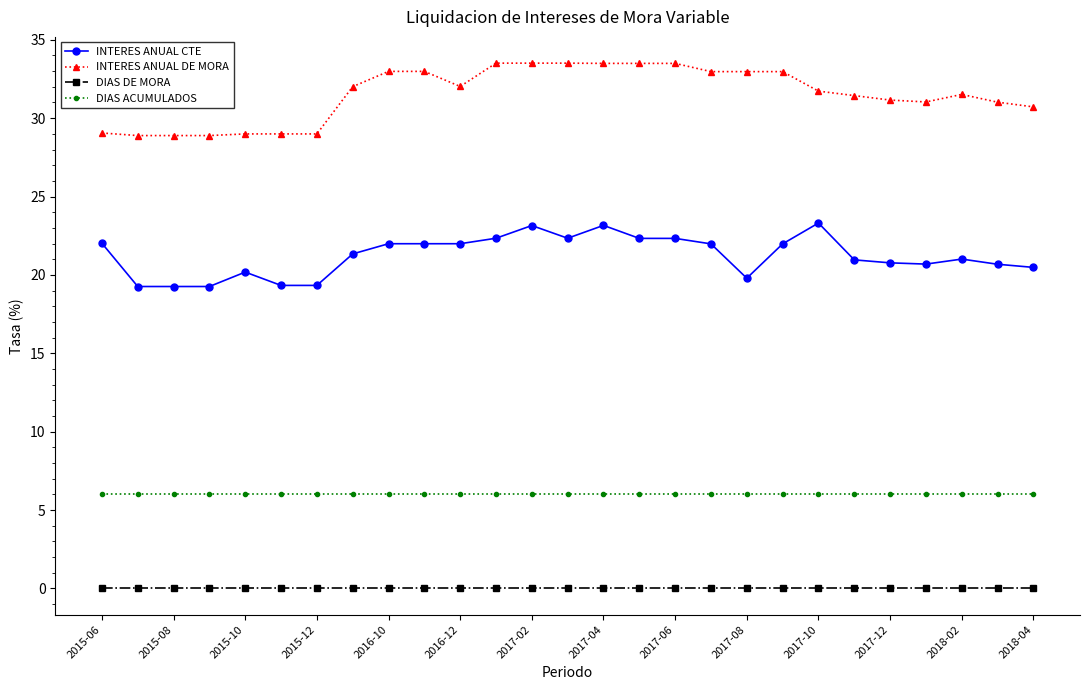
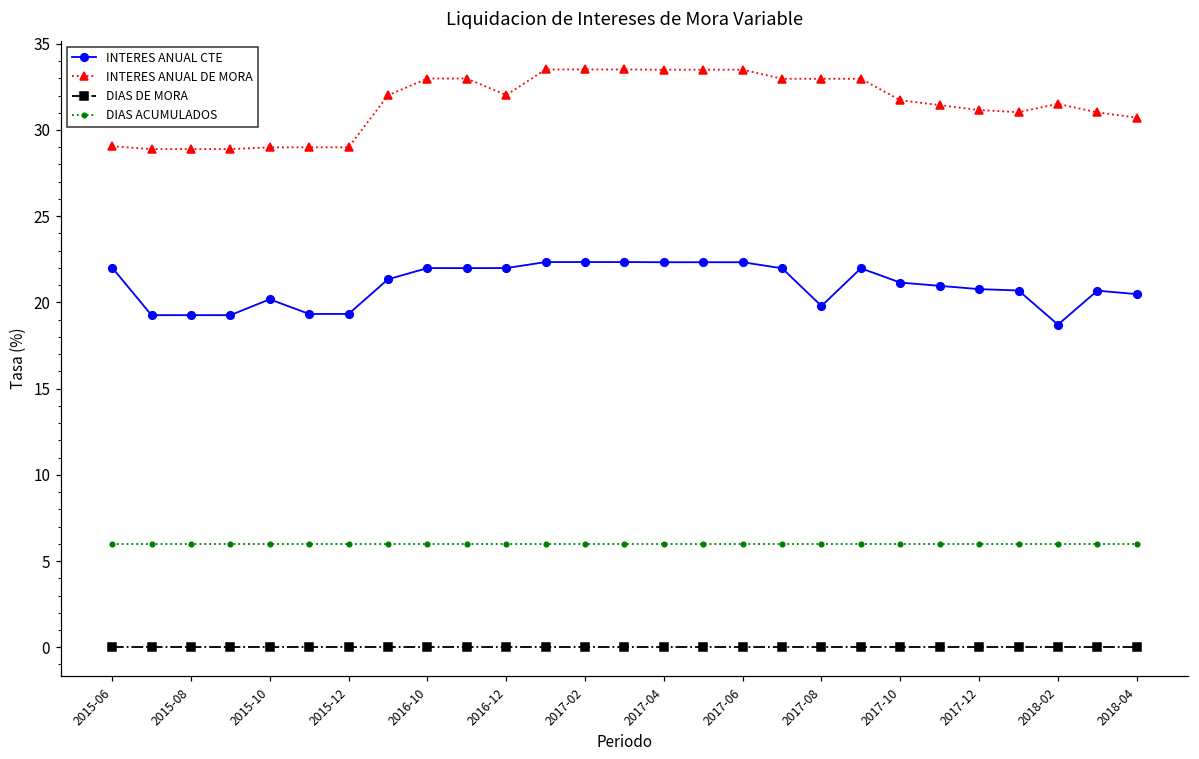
INTERES ANUAL CTE, 2017-02: 23.2 -> 22.3
INTERES ANUAL CTE, 2017-04: 23.2 -> 22.3
INTERES ANUAL CTE, 2017-10: 23.3 -> 21.2
INTERES ANUAL CTE, 2018-02: 21.0 -> 18.7
